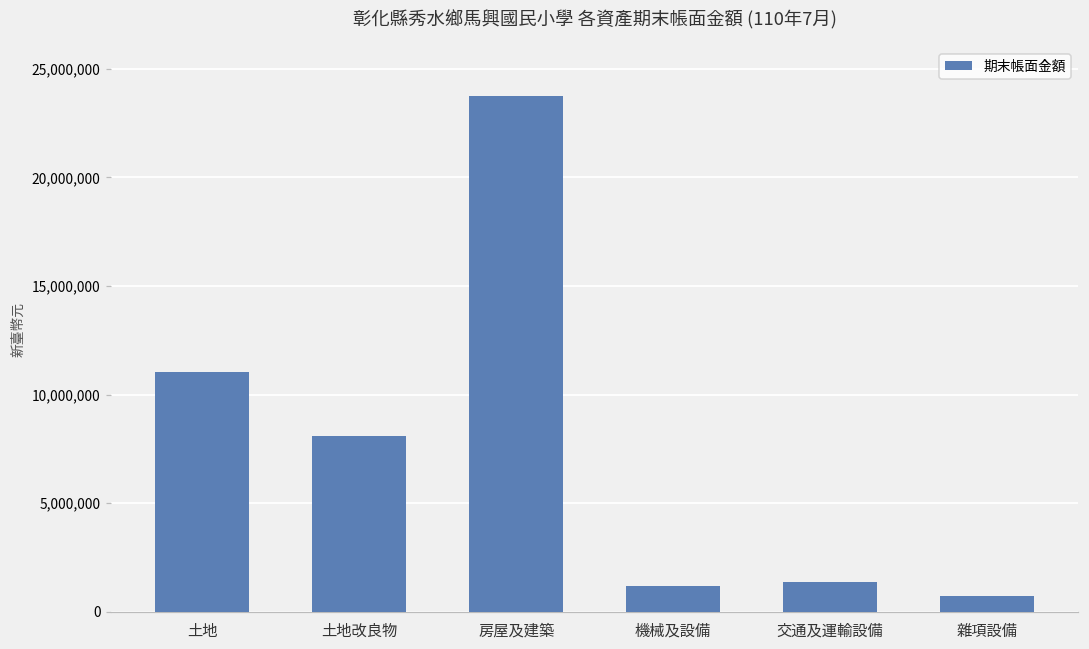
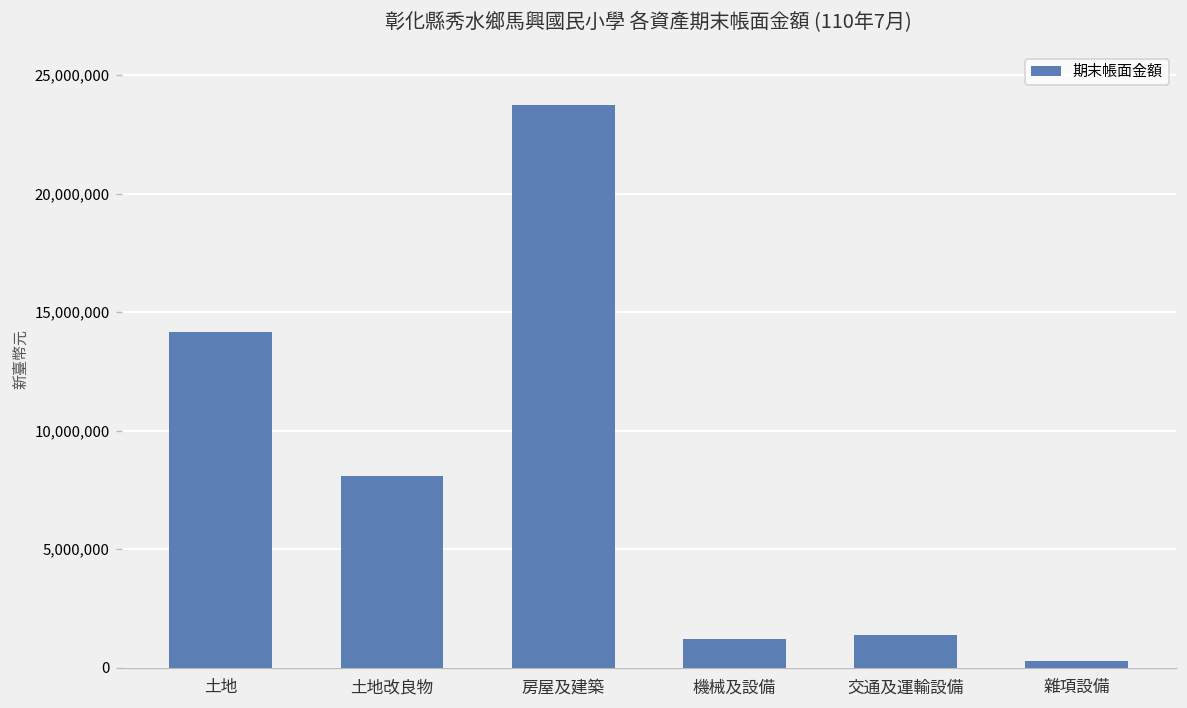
土地: 11,000,000 -> 14,200,000
雜項設備: 700,000 -> 300,000
